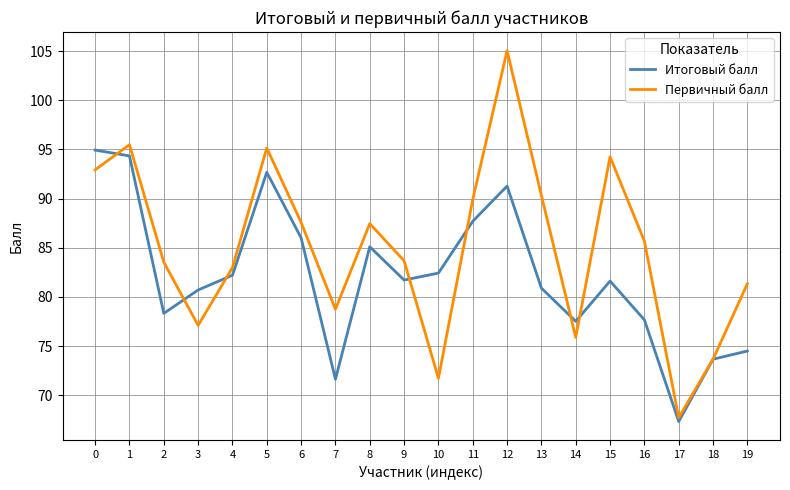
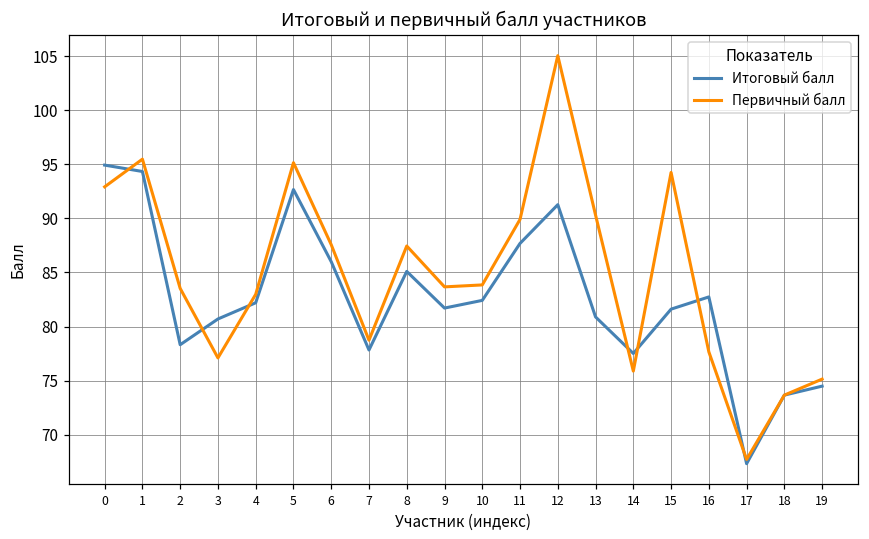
Итоговый балл, 7: 72 -> 78
Первичный балл, 10: 72 -> 84
Итоговый балл, 16: 78 -> 83
Первичный балл, 16: 86 -> 78
Первичный балл, 19: 81 -> 75
